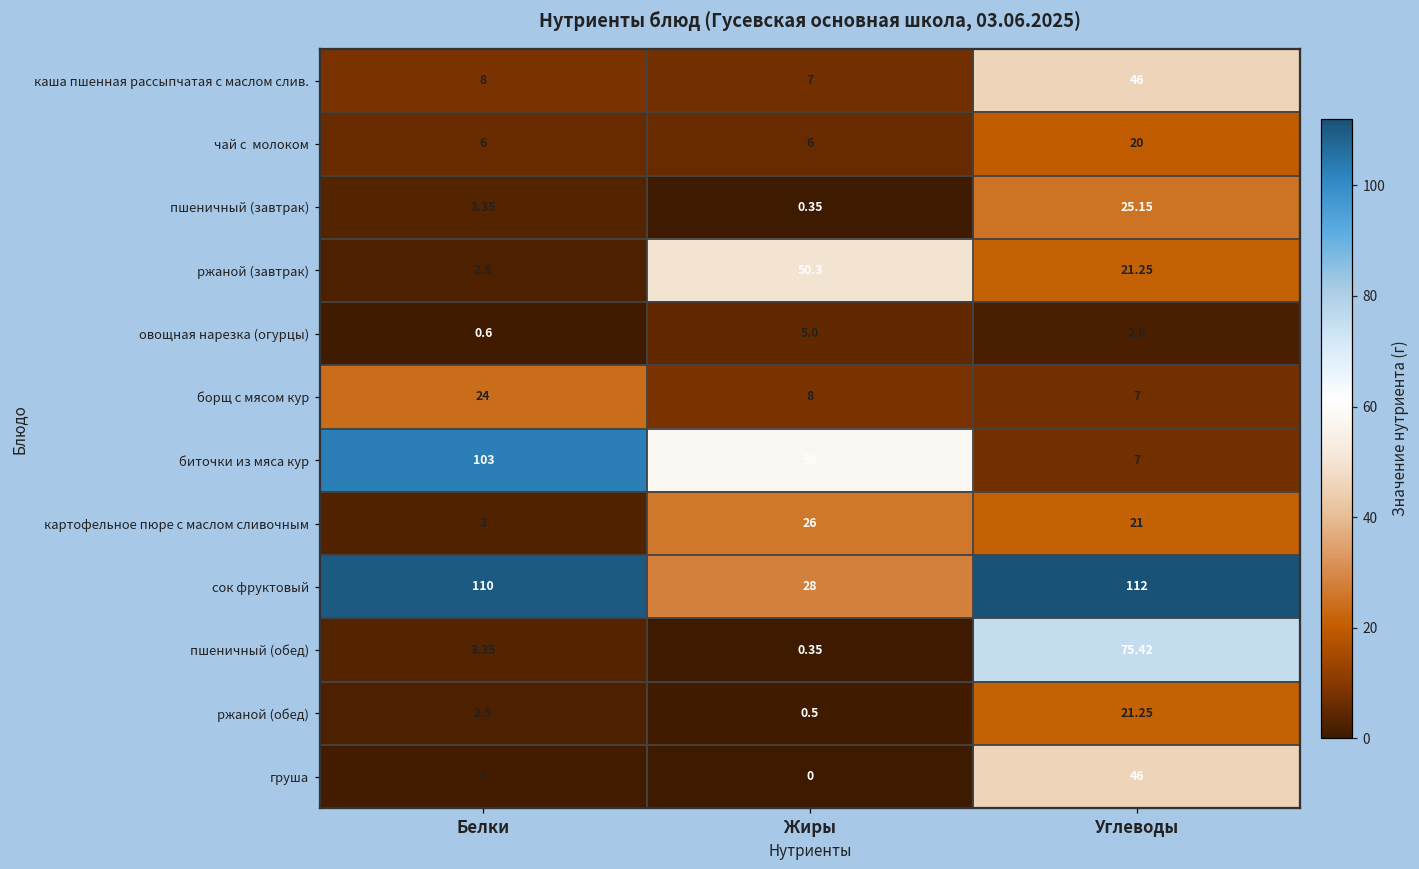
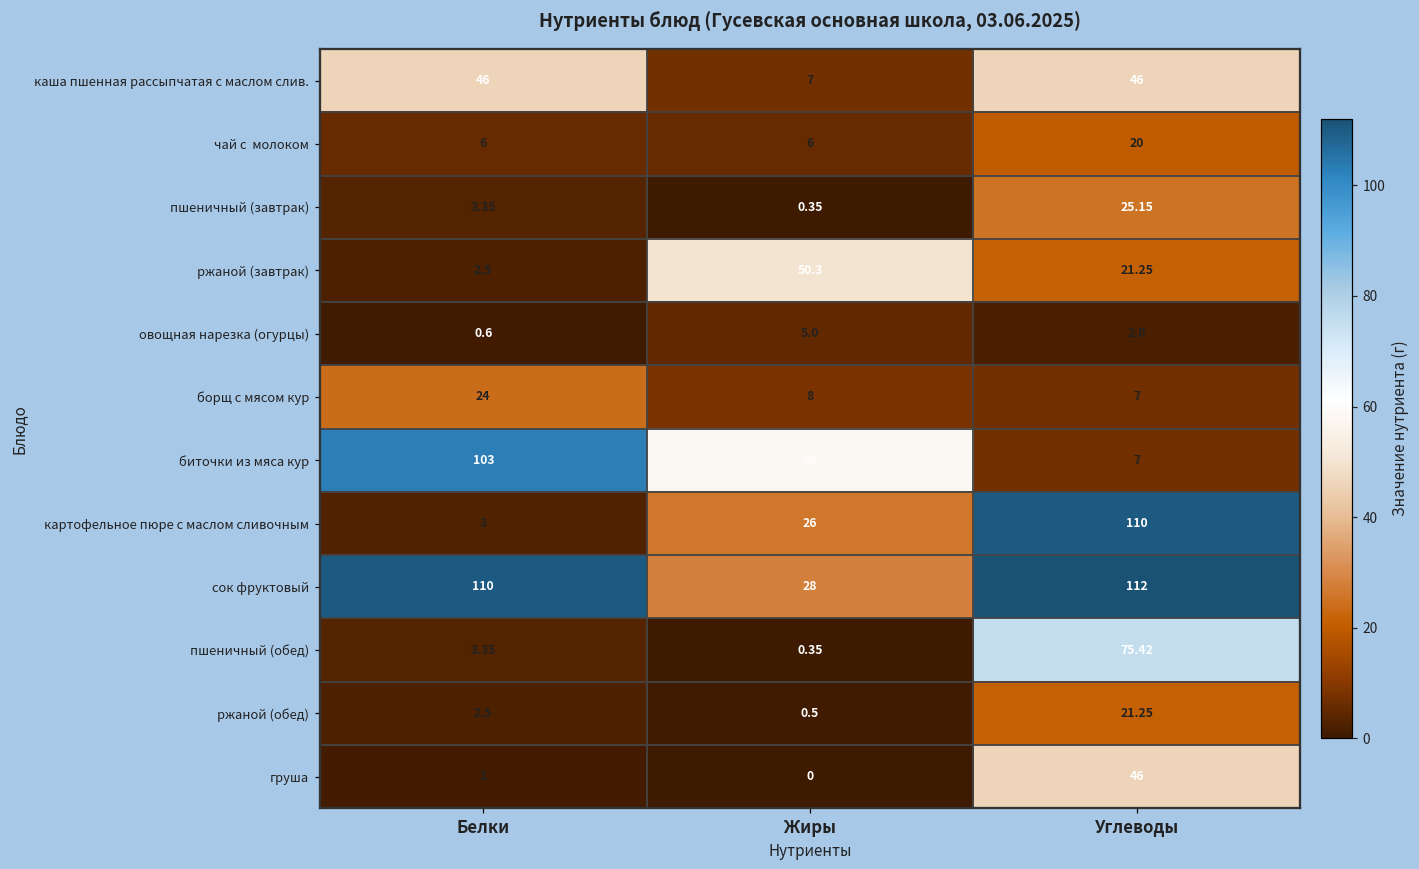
каша пшенная рассыпчатая с маслом слив., Белки: 8 -> 46
картофельное пюре с маслом сливочным, Углеводы: 21 -> 110
